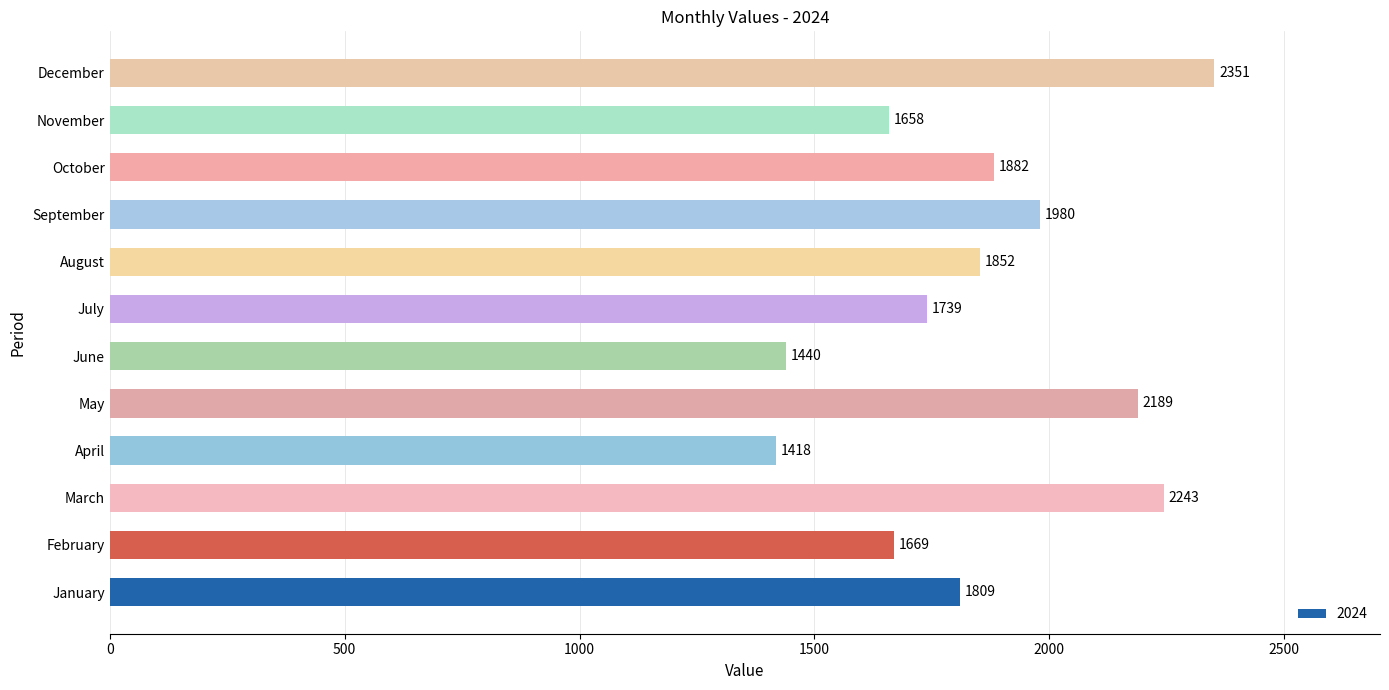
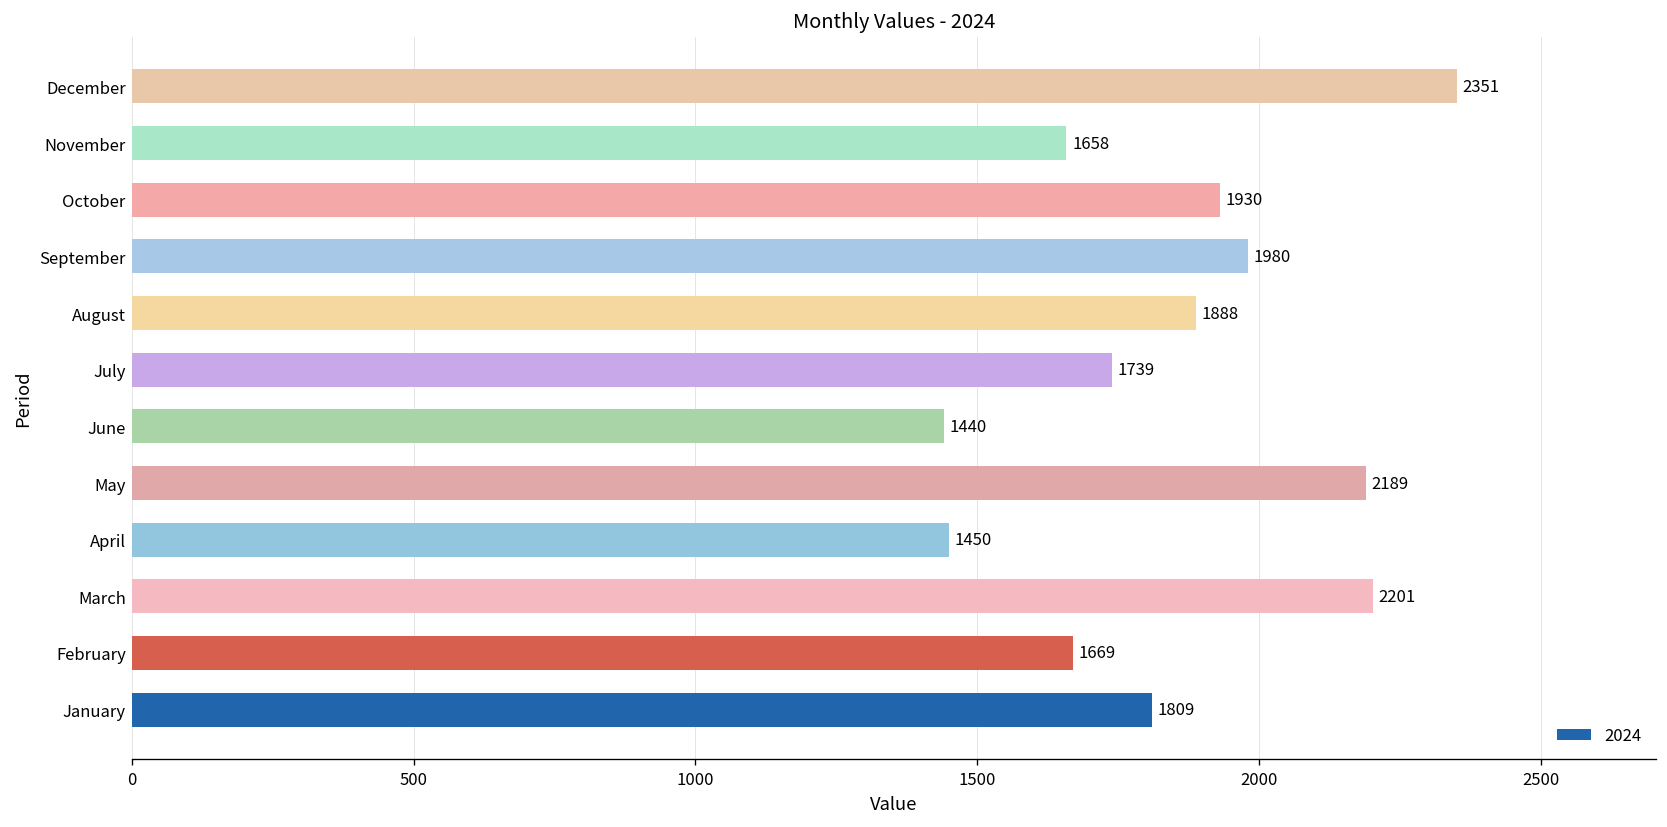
October: 1882 -> 1930
August: 1852 -> 1888
April: 1418 -> 1450
March: 2243 -> 2201
